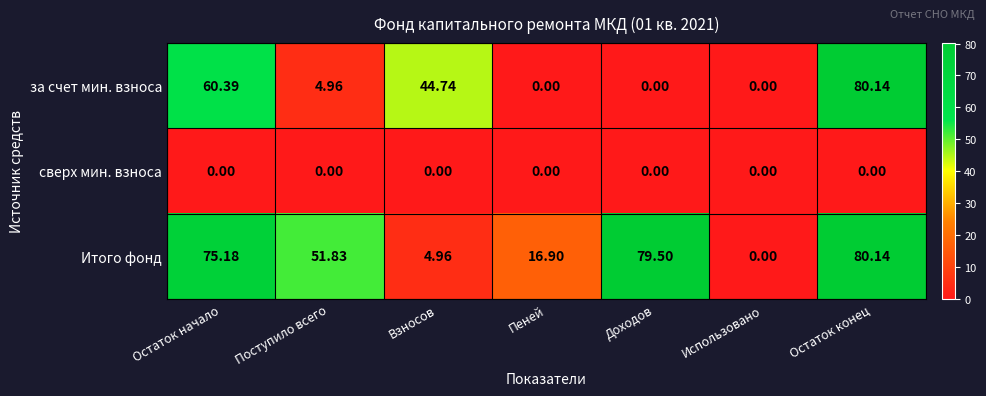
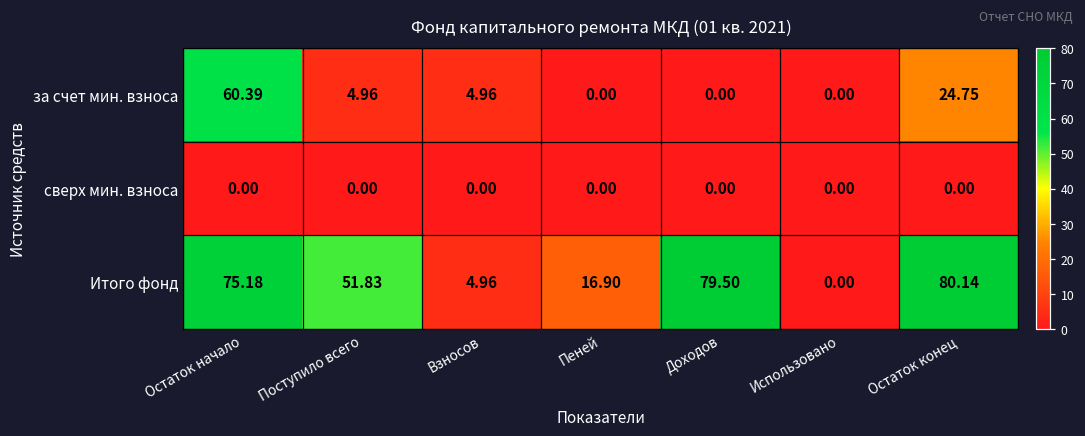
за счет мин. взноса, Взносов: 44.74 -> 4.96
за счет мин. взноса, Остаток конец: 80.14 -> 24.75
